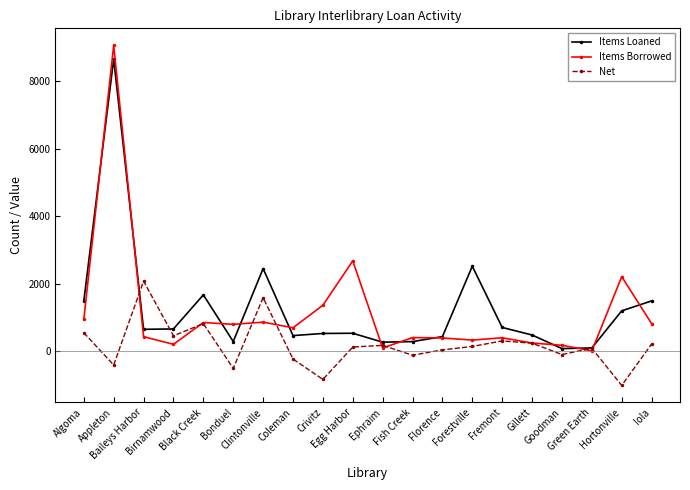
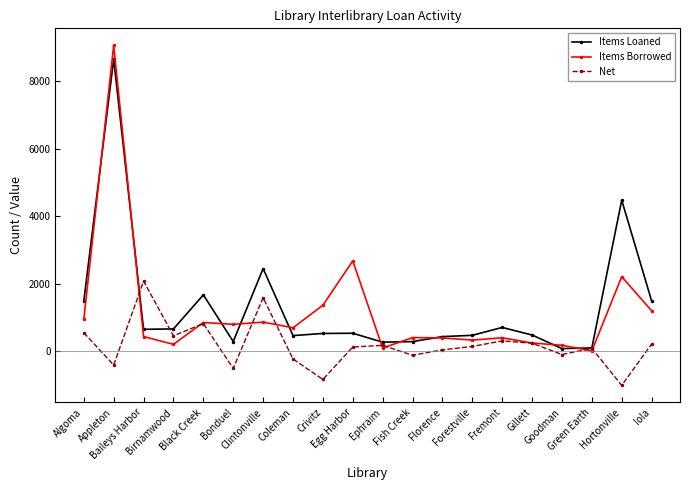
Items Loaned, Forestville: 2500 -> 500
Items Loaned, Hortonville: 1200 -> 4500
Items Borrowed, Iola: 800 -> 1200
